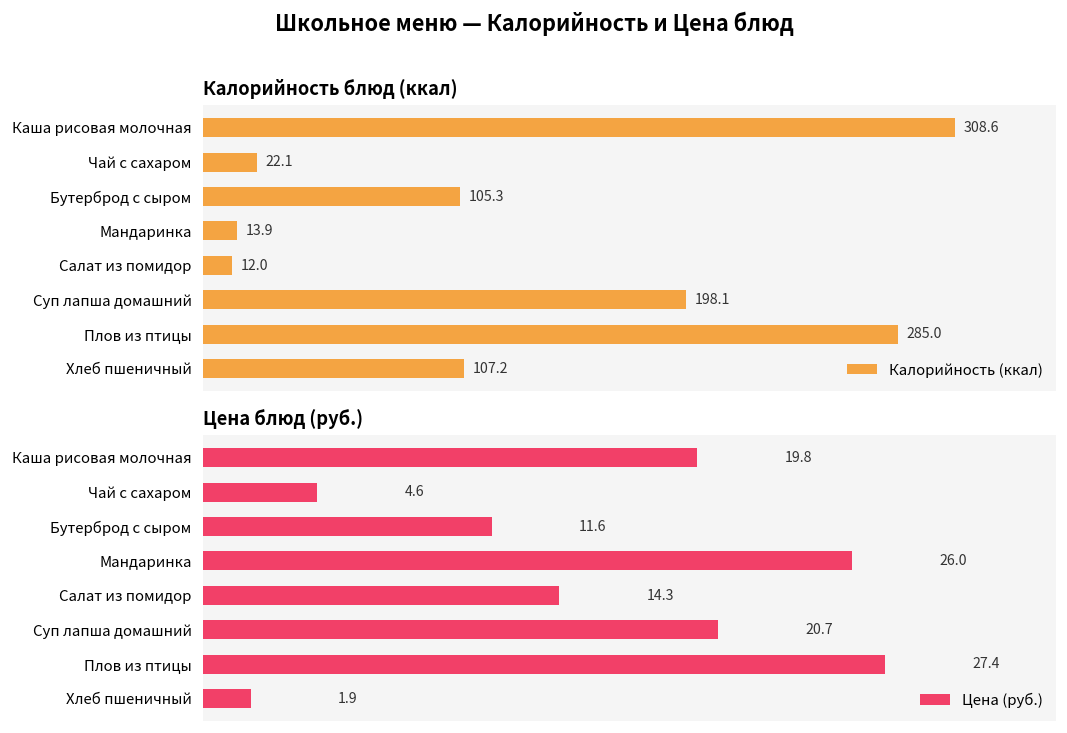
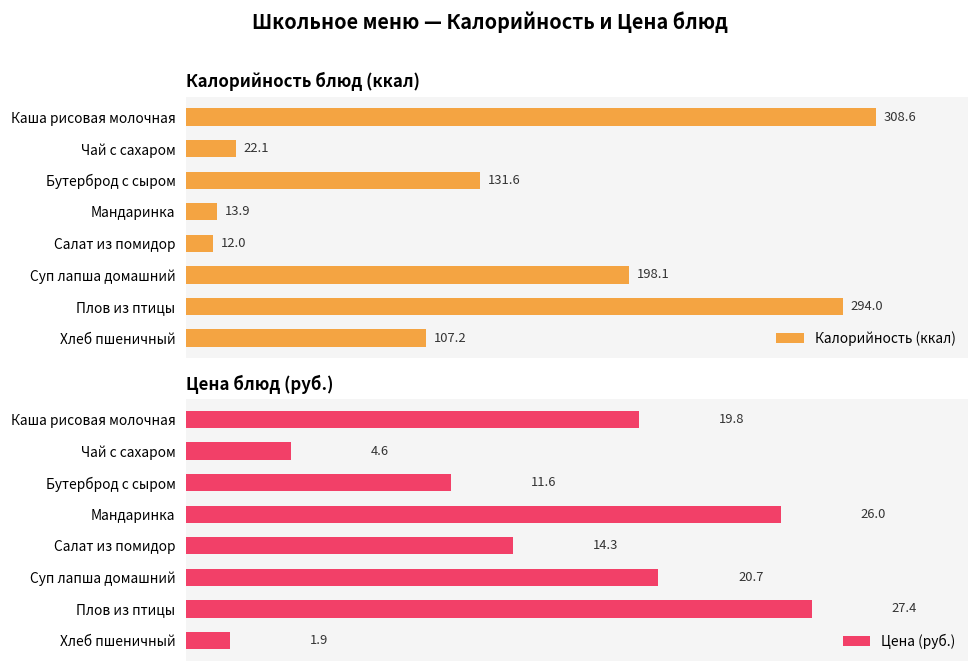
Калорийность блюд (ккал), Бутерброд с сыром: 105.3 -> 131.6
Калорийность блюд (ккал), Плов из птицы: 285.0 -> 294.0
